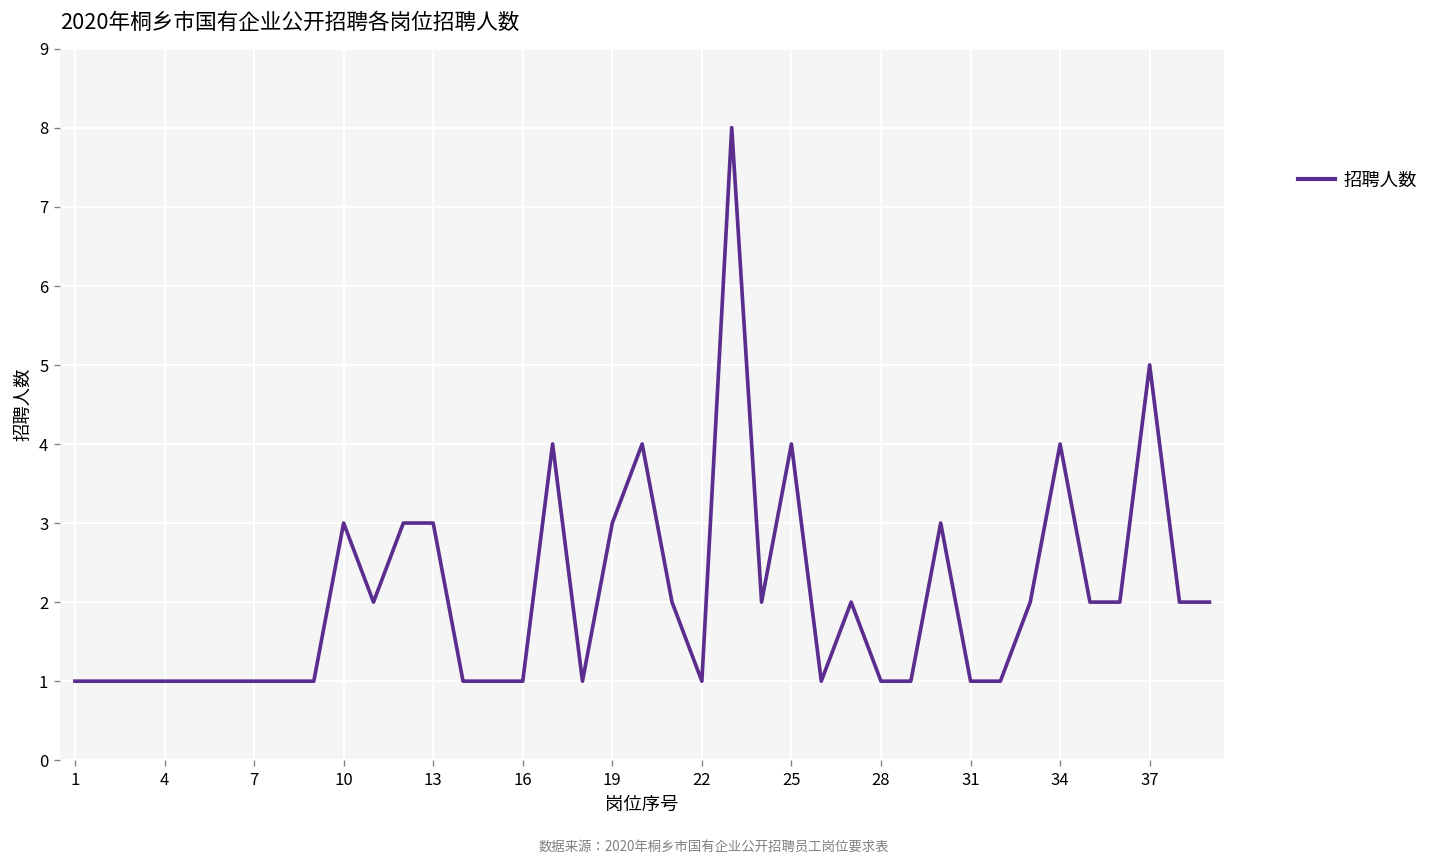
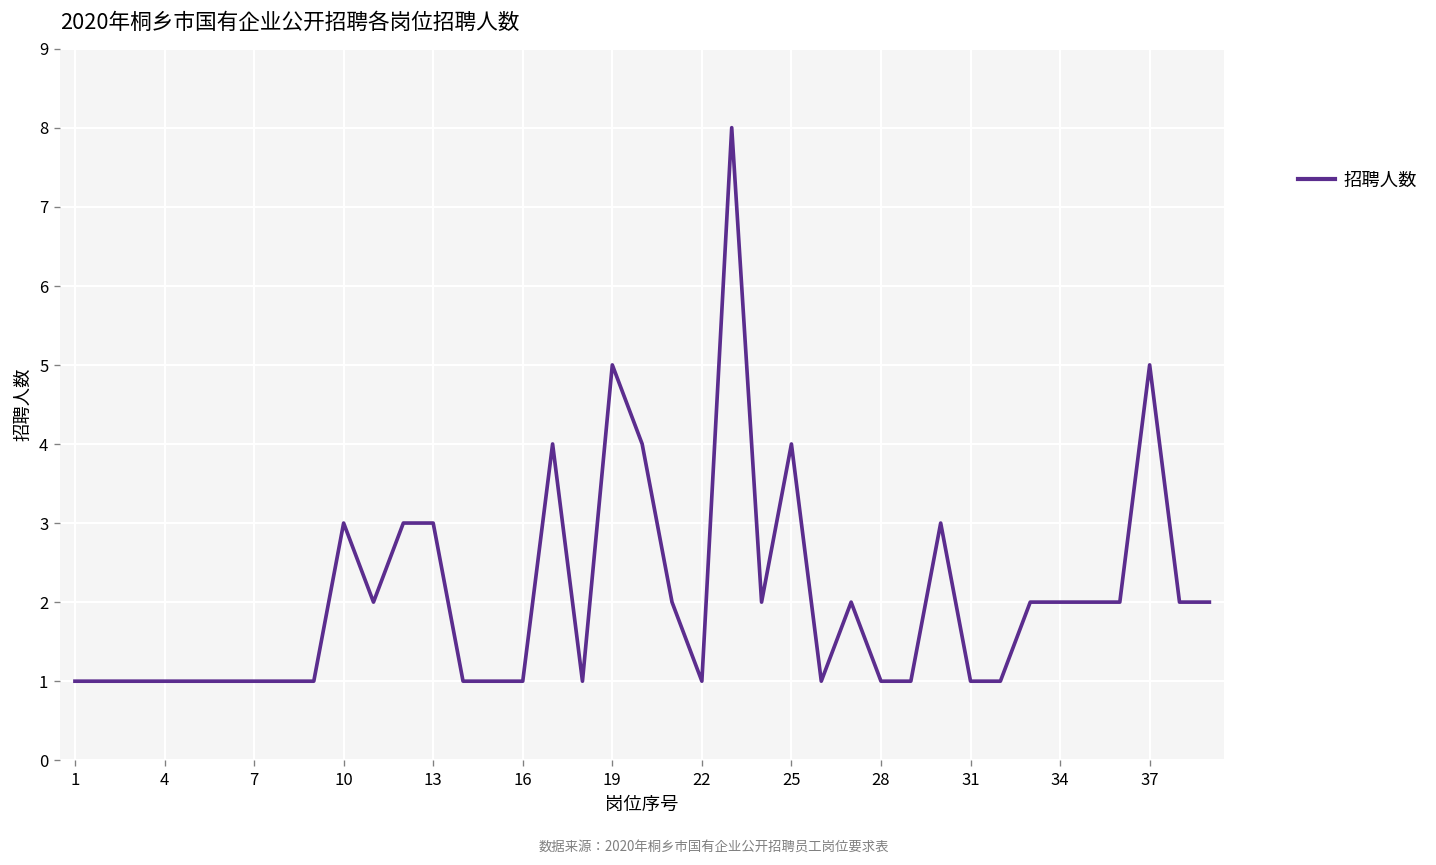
19: 3 -> 5
34: 4 -> 2
